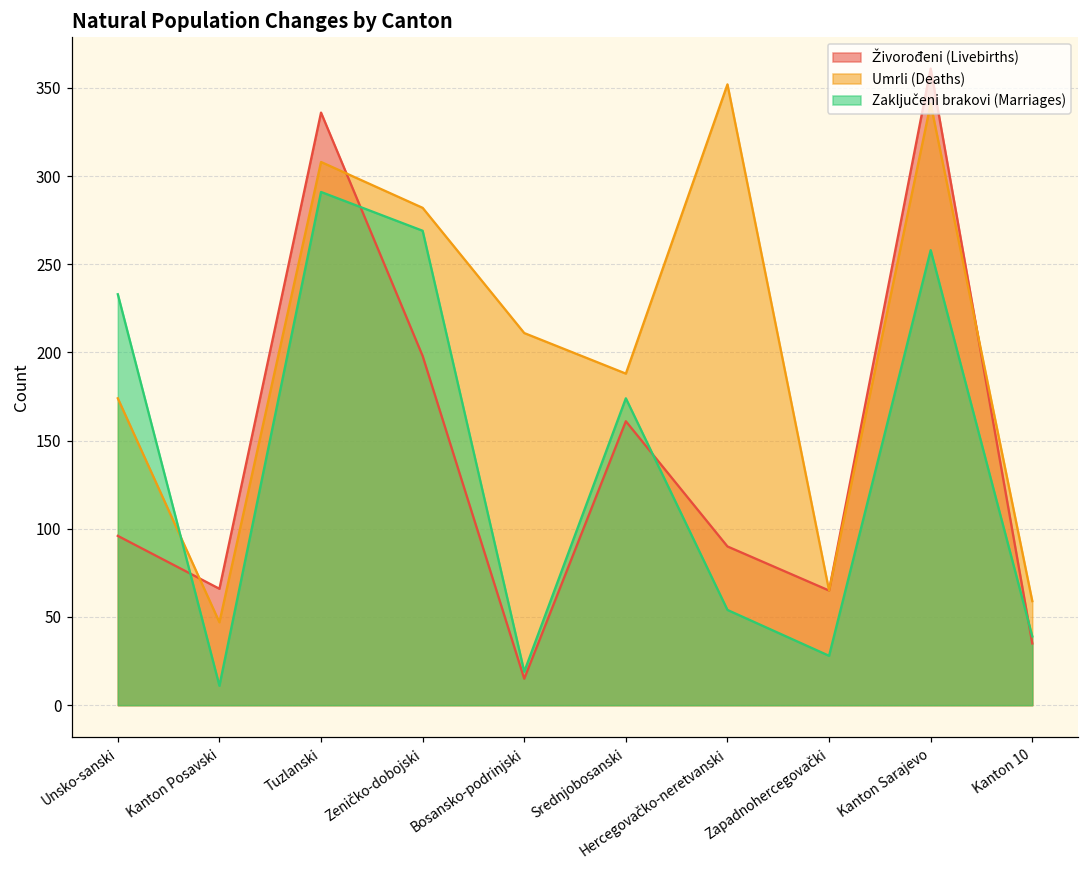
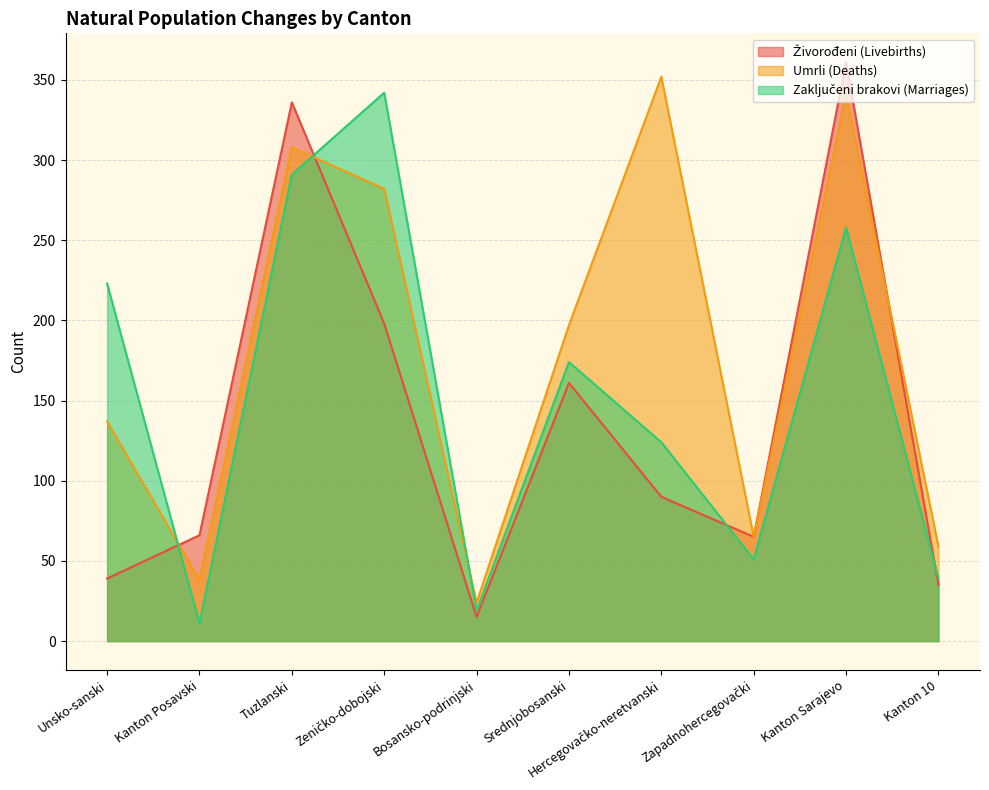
Živorođeni (Livebirths), Unsko-sanski: 96 -> 39
Umrli (Deaths), Unsko-sanski: 174 -> 137
Zaključeni brakovi (Marriages), Unsko-sanski: 233 -> 223
Umrli (Deaths), Kanton Posavski: 47 -> 38
Zaključeni brakovi (Marriages), Zeničko-dobojski: 269 -> 342
Umrli (Deaths), Bosansko-podrinjski: 211 -> 24
Umrli (Deaths), Srednjobosanski: 188 -> 197
Zaključeni brakovi (Marriages), Hercegovačko-neretvanski: 54 -> 124
Zaključeni brakovi (Marriages), Zapadnohercegovački: 28 -> 51
